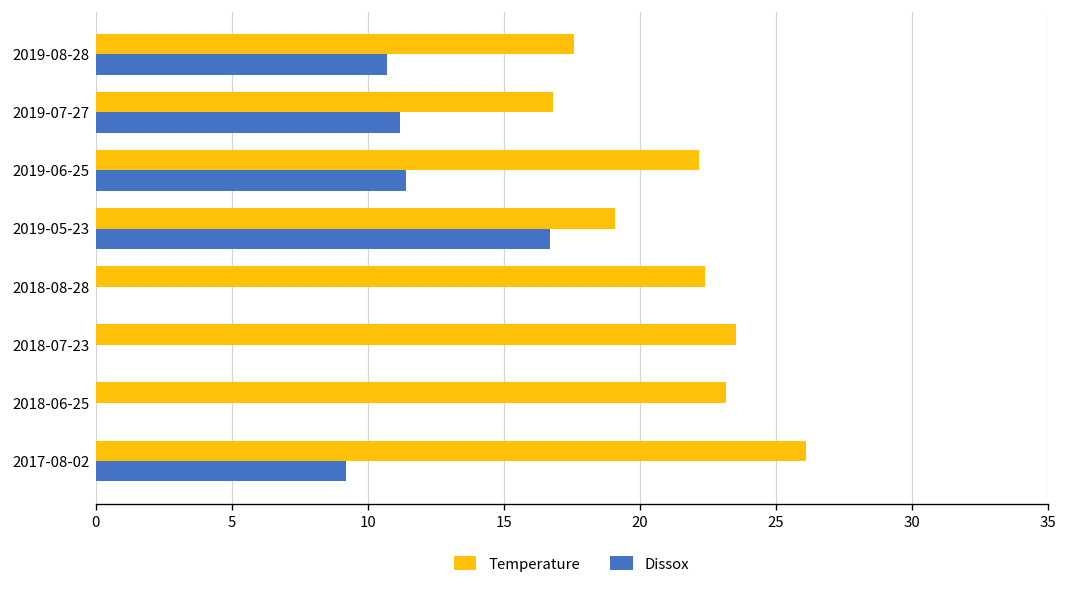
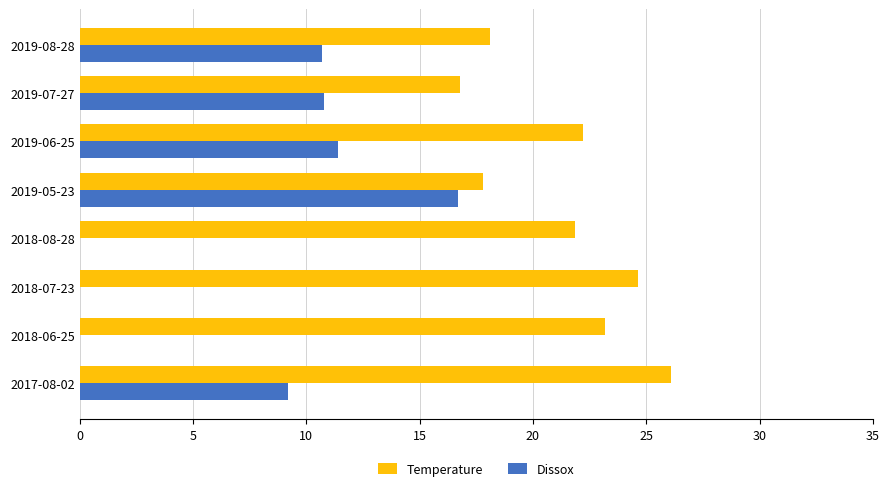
Temperature, 2019-08-28: 17.6 -> 18.1
Dissox, 2019-07-27: 11.2 -> 10.8
Temperature, 2019-05-23: 19.1 -> 17.8
Temperature, 2018-08-28: 22.4 -> 21.8
Temperature, 2018-07-23: 23.6 -> 24.7
